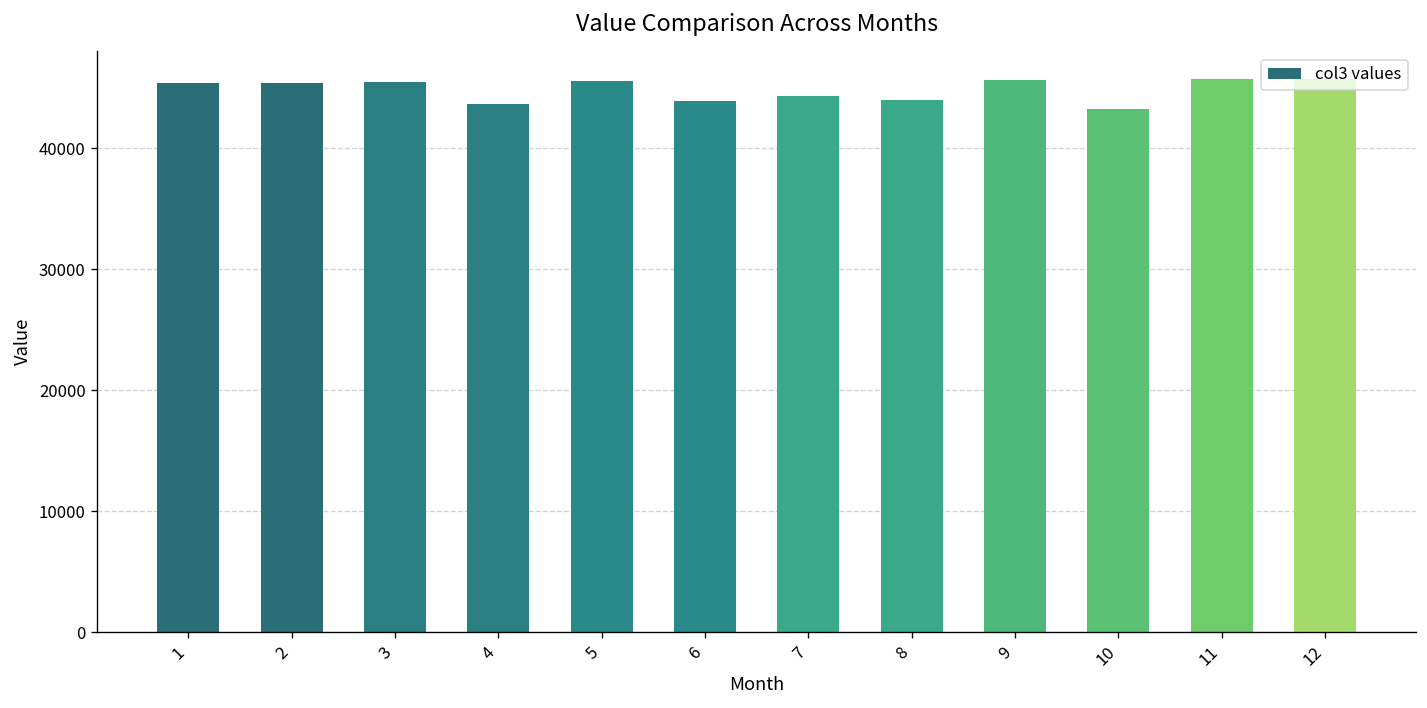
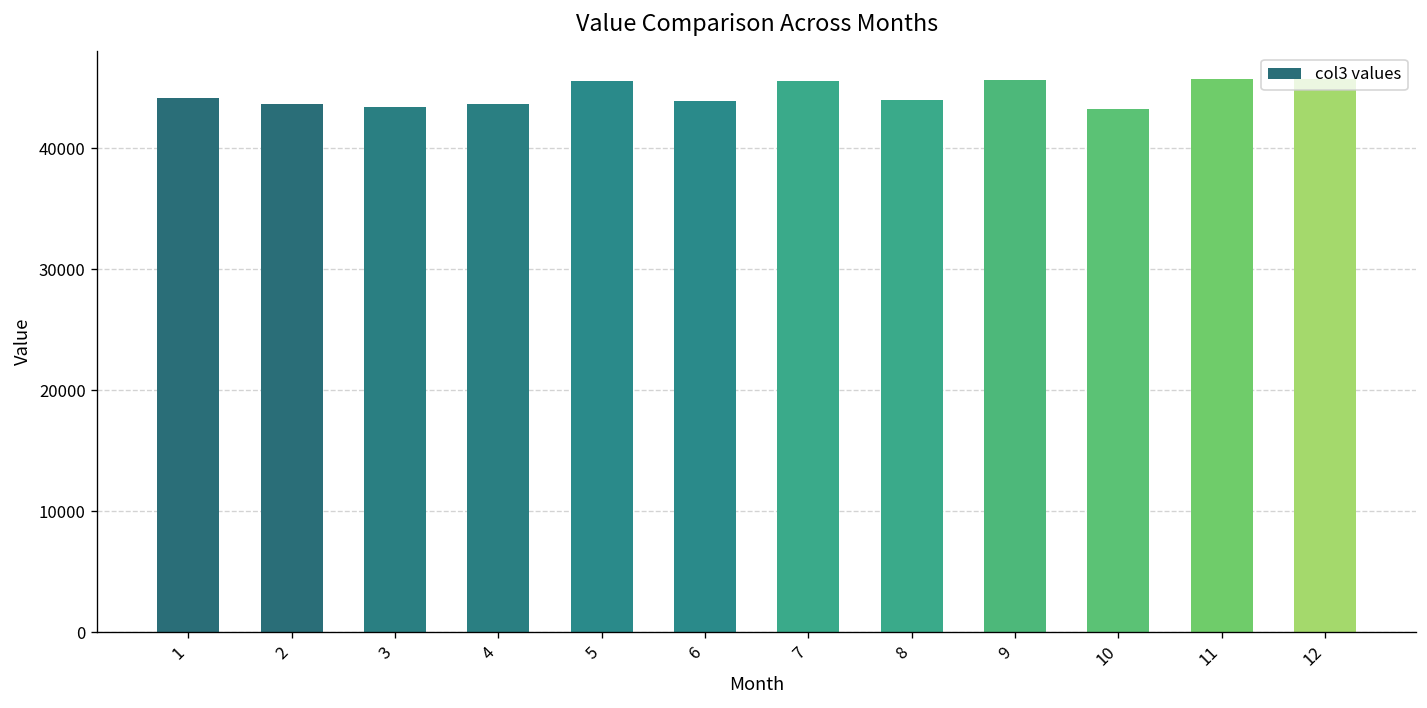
1: 45400 -> 44200
2: 45400 -> 43700
3: 45500 -> 43400
7: 44300 -> 45600
